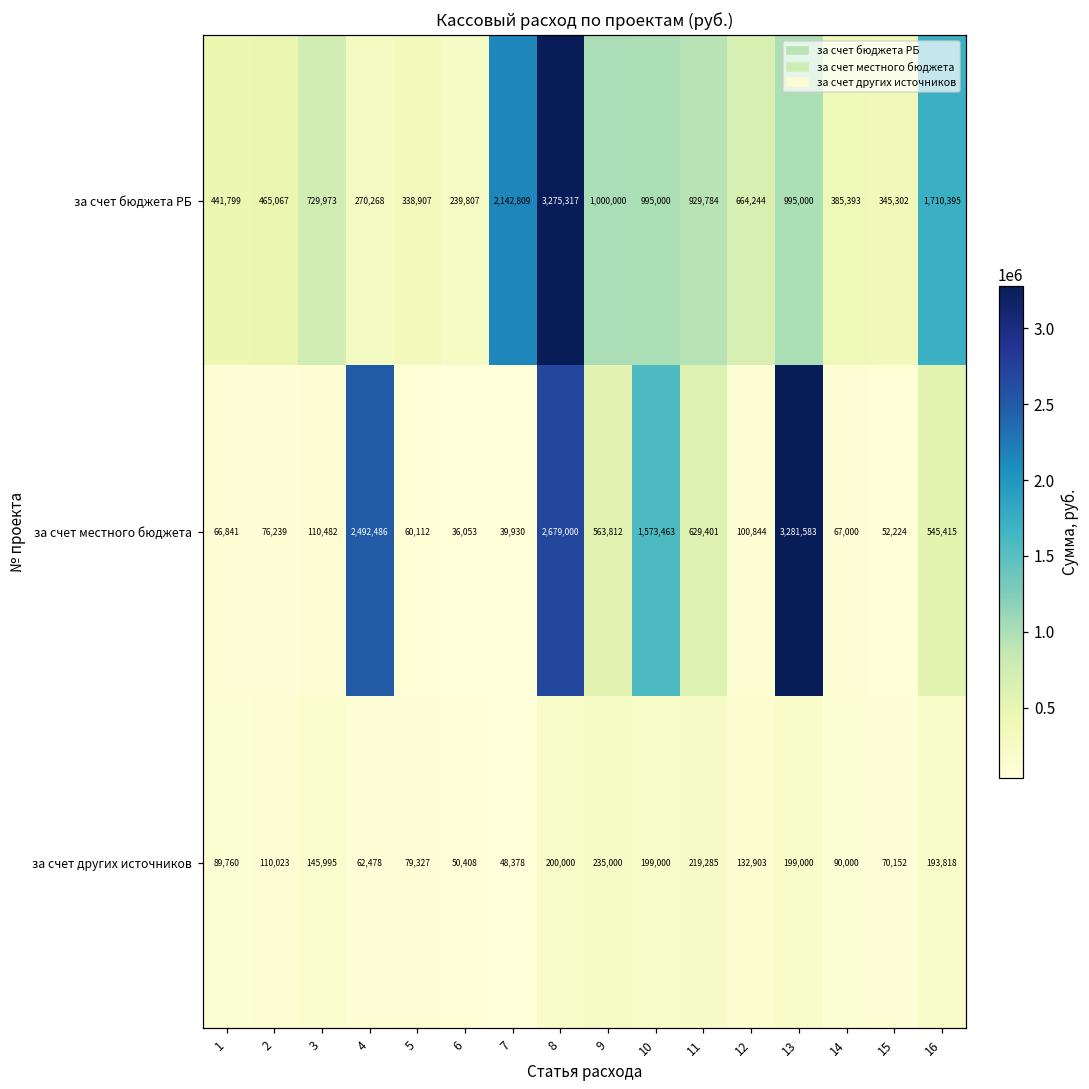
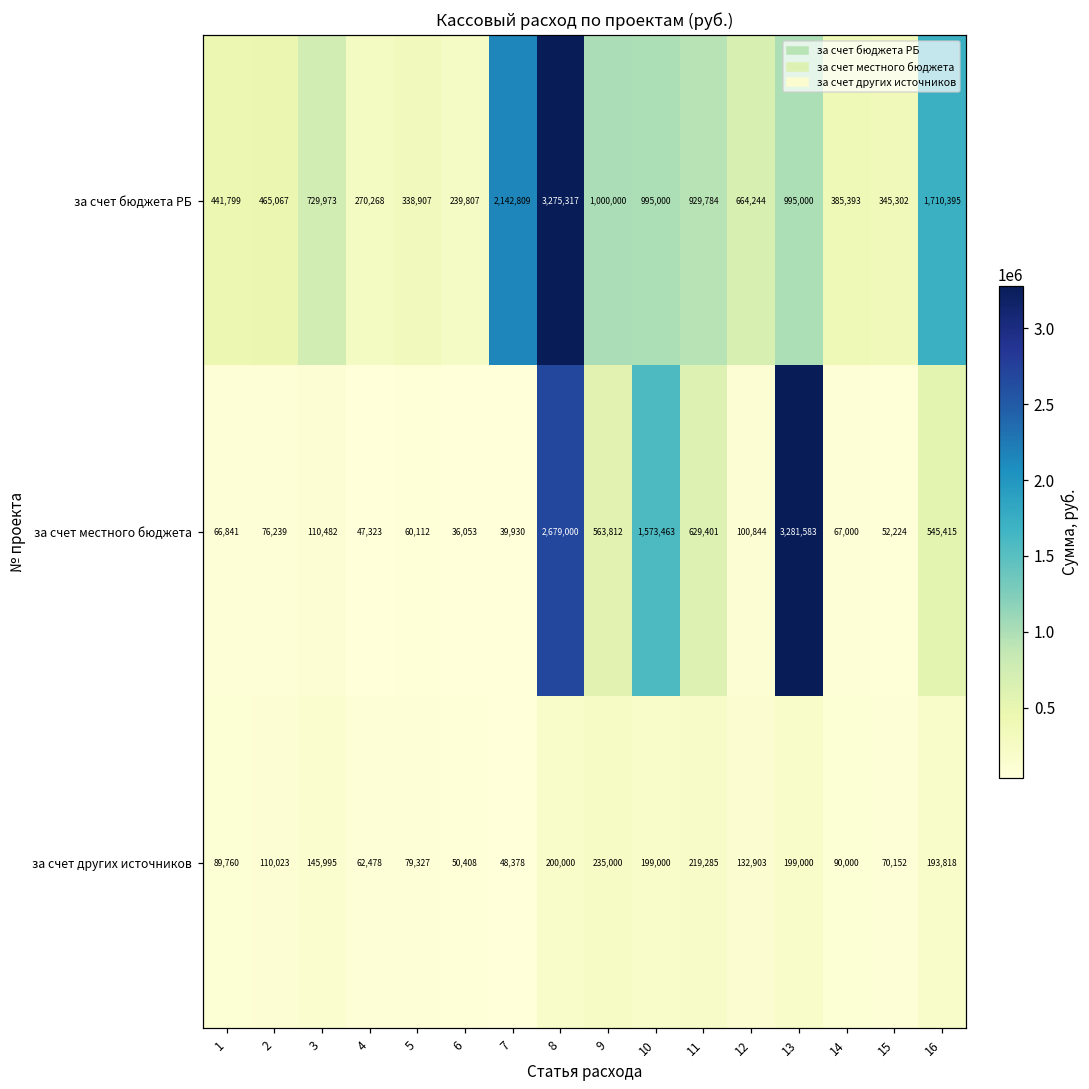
за счет местного бюджета, 4: 2,492,486 -> 47,323
